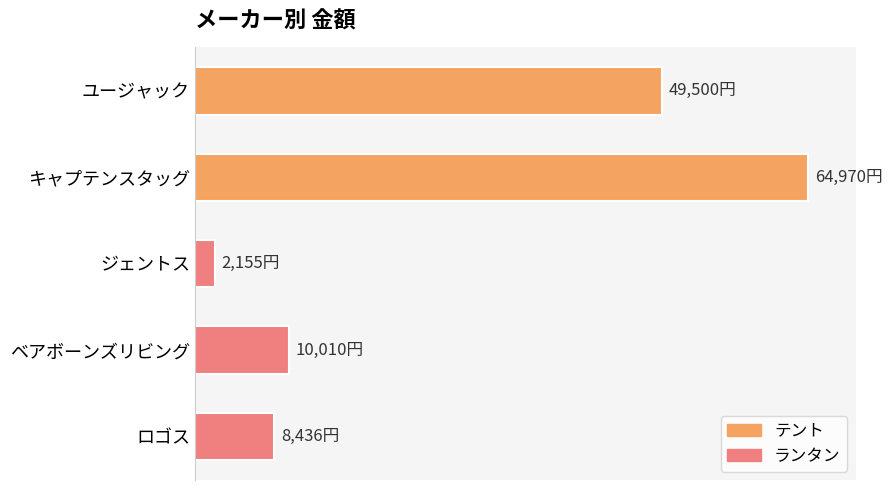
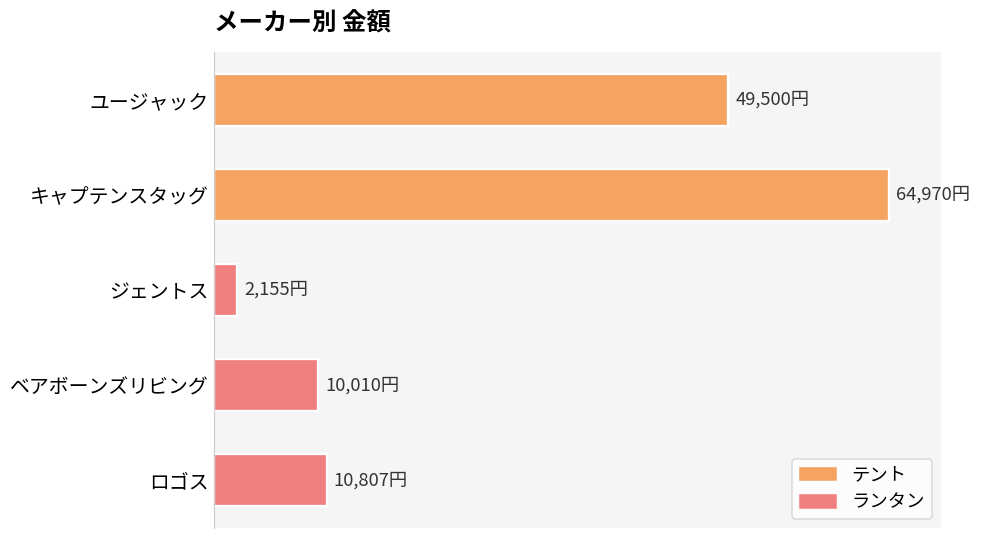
ロゴス: 8,436円 -> 10,807円
